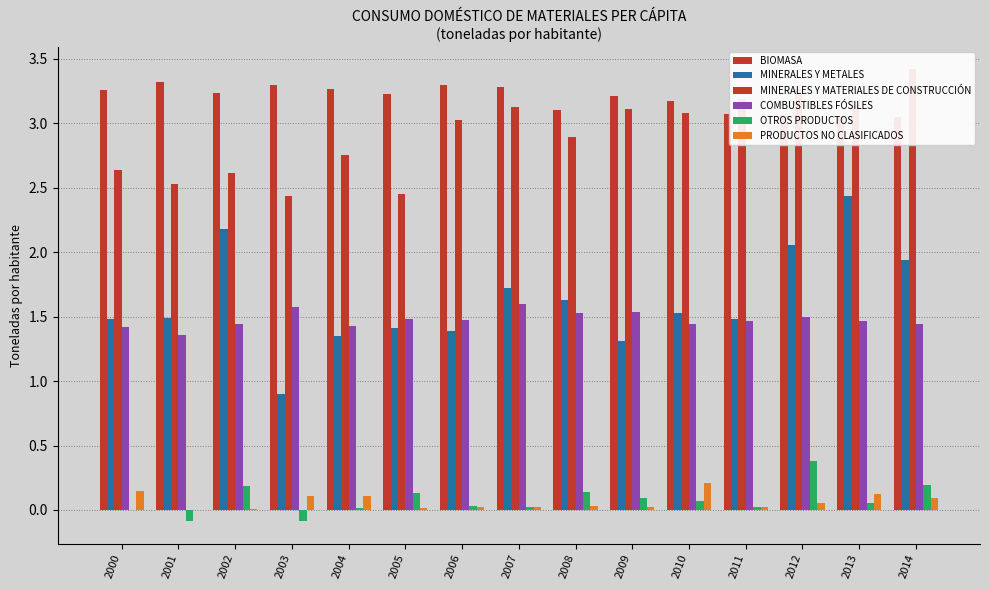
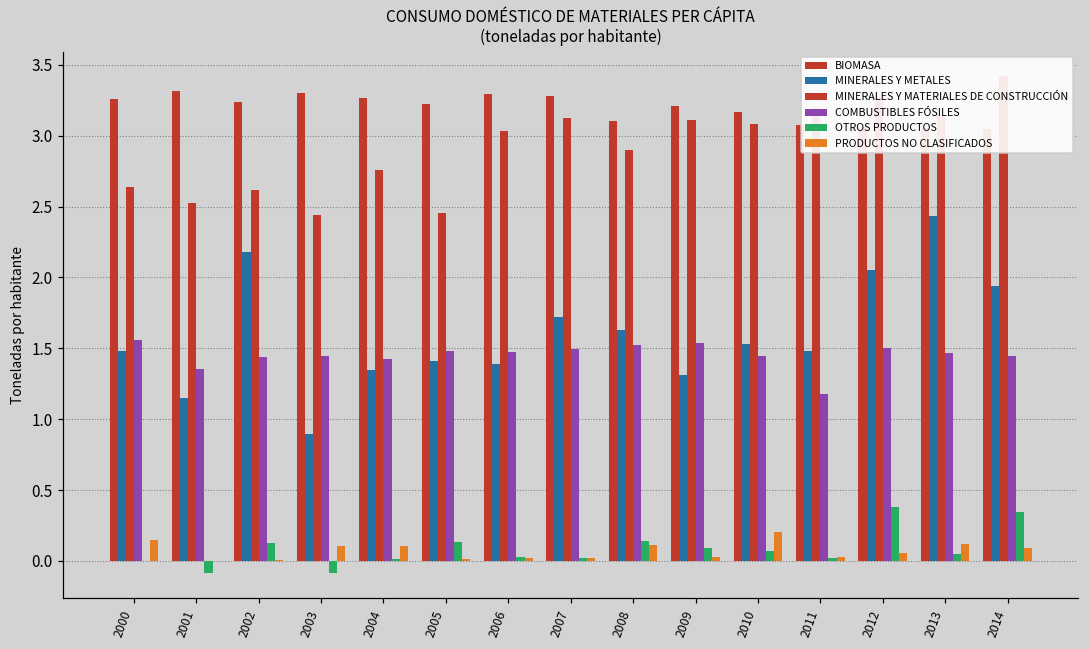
COMBUSTIBLES FÓSILES, 2000: 1.42 -> 1.56
MINERALES Y METALES, 2001: 1.49 -> 1.15
OTROS PRODUCTOS, 2002: 0.19 -> 0.13
COMBUSTIBLES FÓSILES, 2003: 1.57 -> 1.44
COMBUSTIBLES FÓSILES, 2007: 1.60 -> 1.49
PRODUCTOS NO CLASIFICADOS, 2008: 0.03 -> 0.11
COMBUSTIBLES FÓSILES, 2011: 1.46 -> 1.17
OTROS PRODUCTOS, 2014: 0.19 -> 0.34
